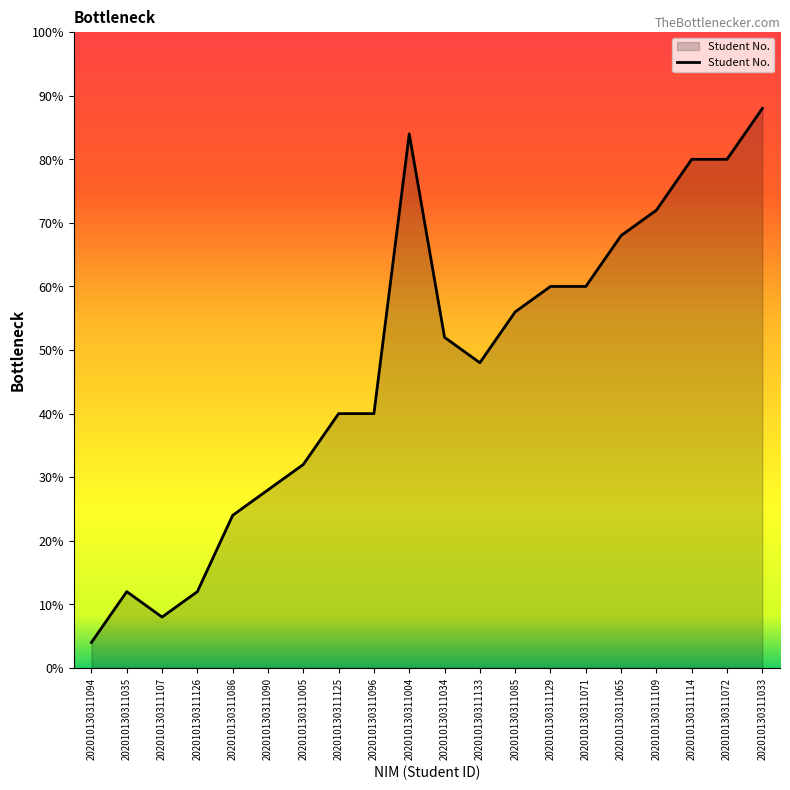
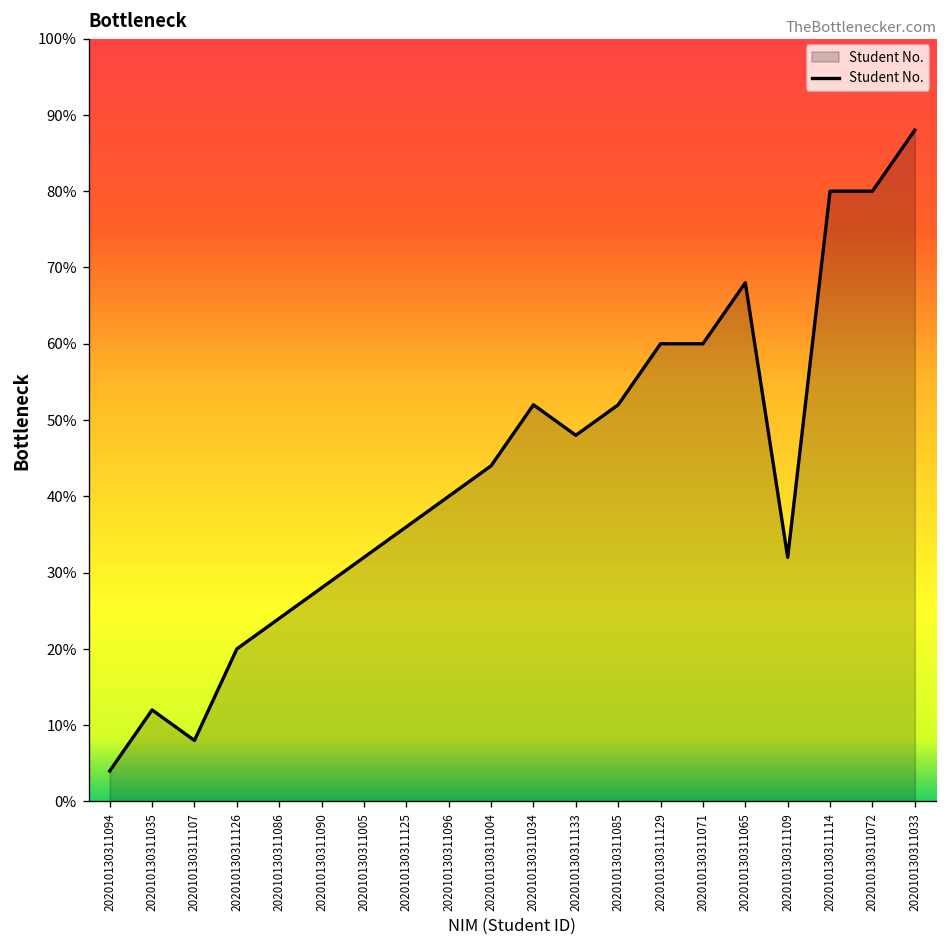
202010130311126: 12% -> 20%
202010130311125: 40% -> 36%
202010130311004: 84% -> 44%
202010130311085: 56% -> 52%
202010130311109: 72% -> 32%
